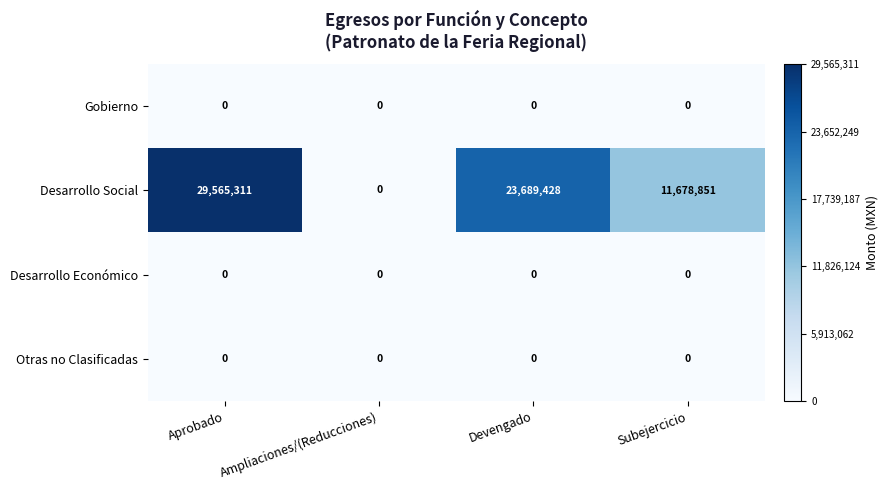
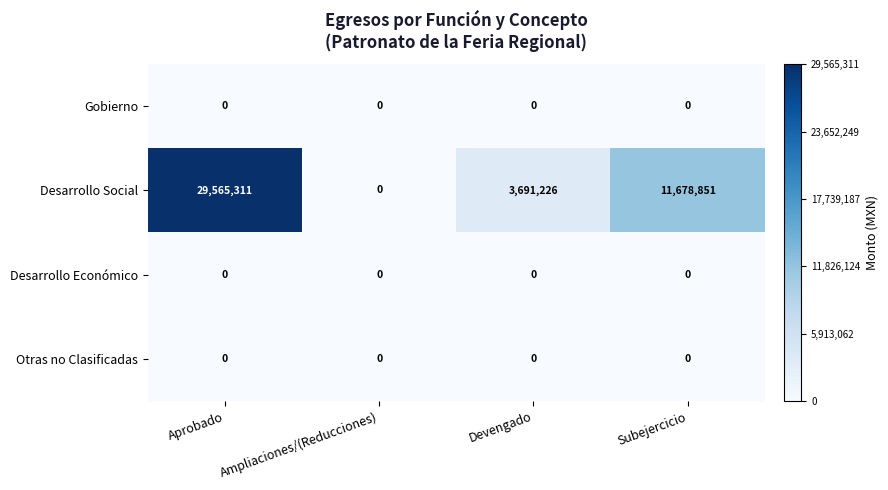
Desarrollo Social, Devengado: 23,689,428 -> 3,691,226
